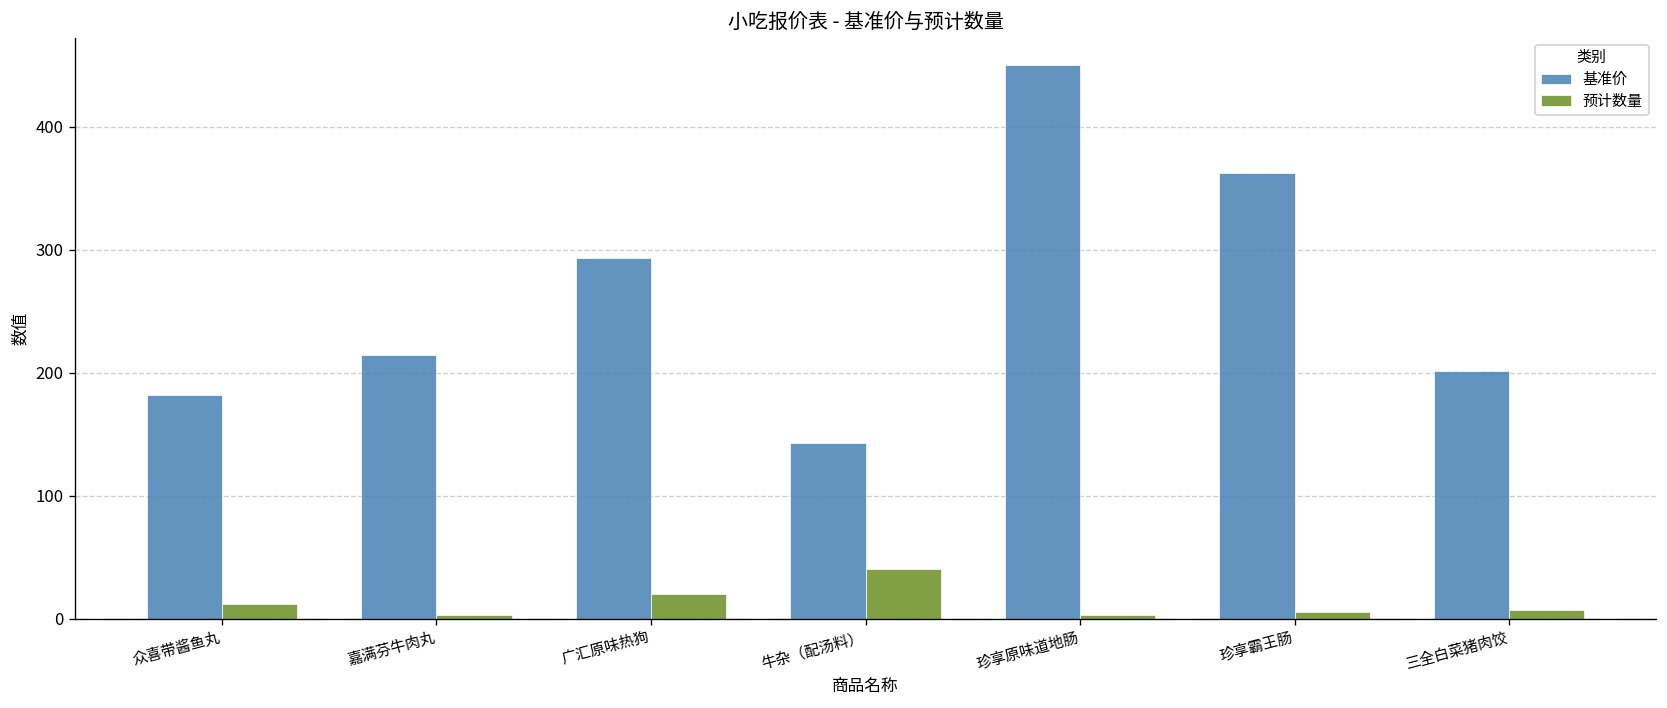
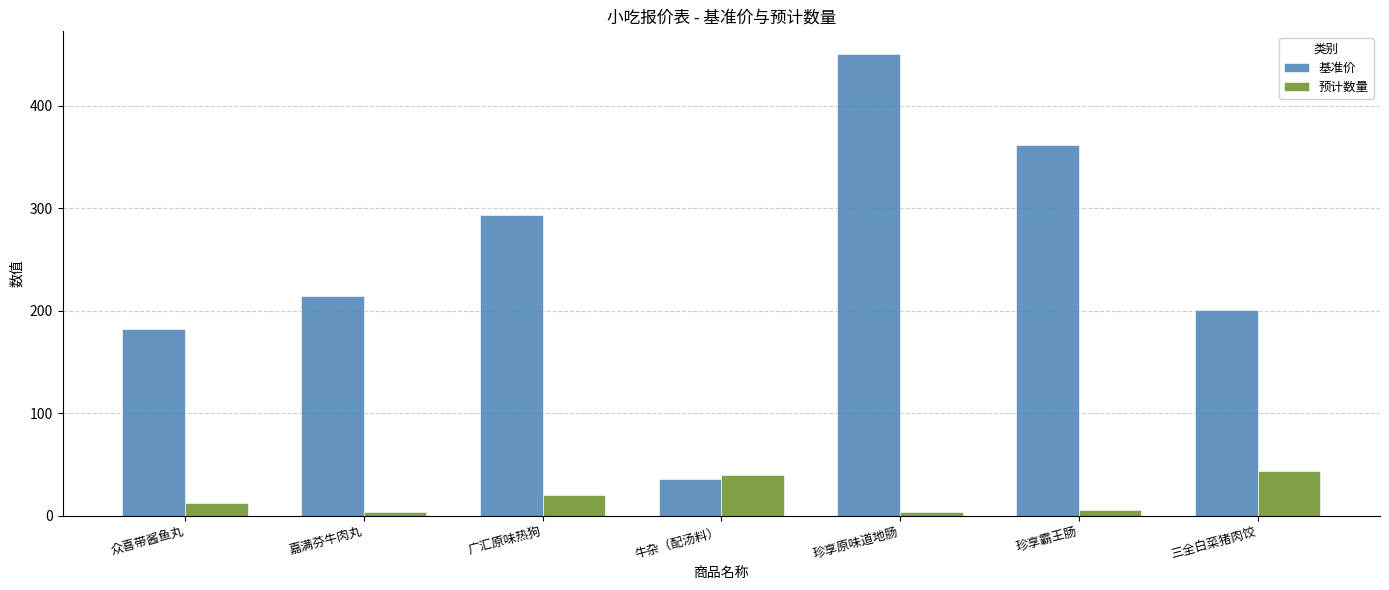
基准价, 牛杂（配汤料）: 143 -> 36
预计数量, 三全白菜猪肉饺: 7 -> 43
